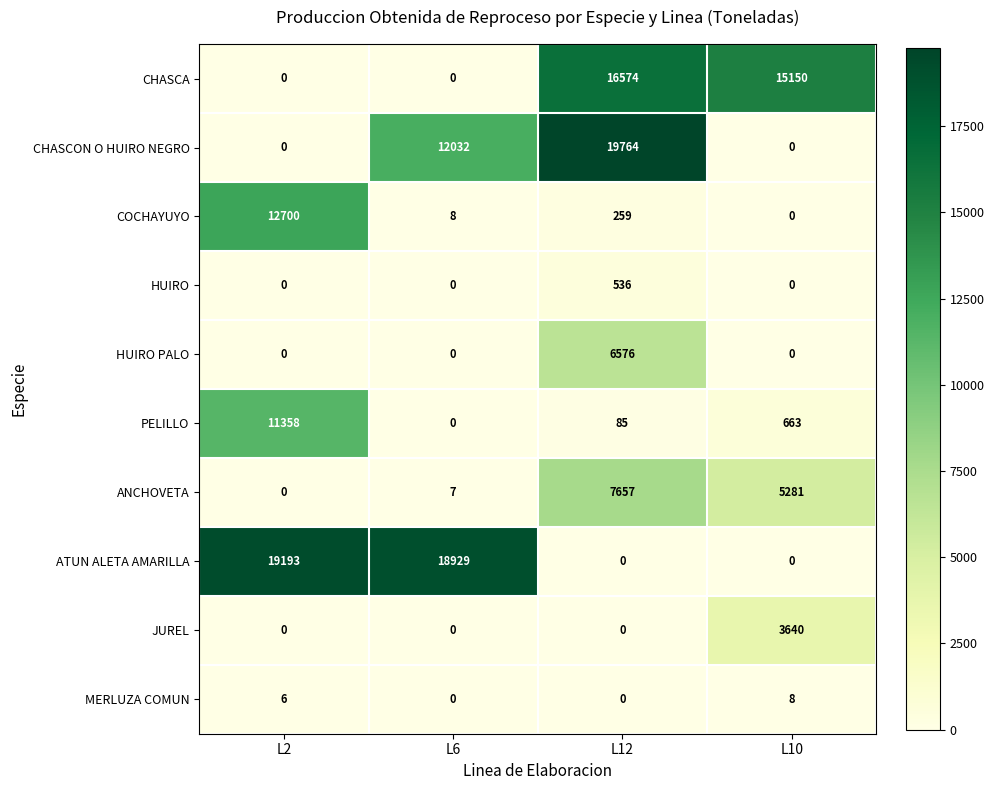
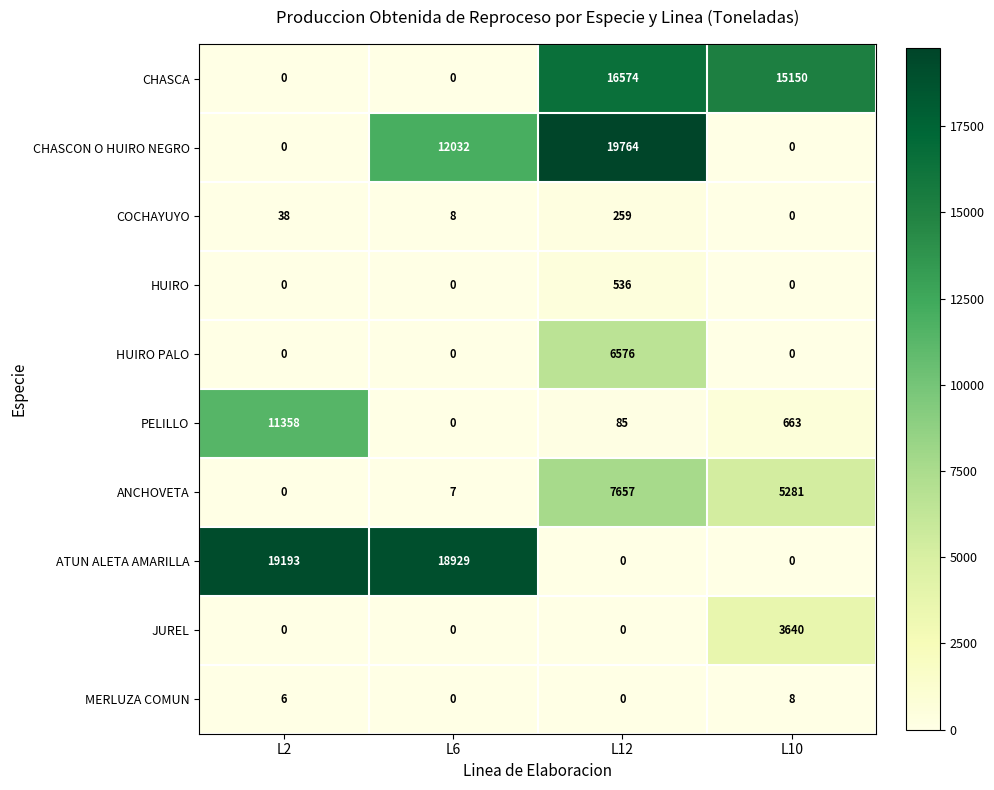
COCHAYUYO, L2: 12700 -> 38
